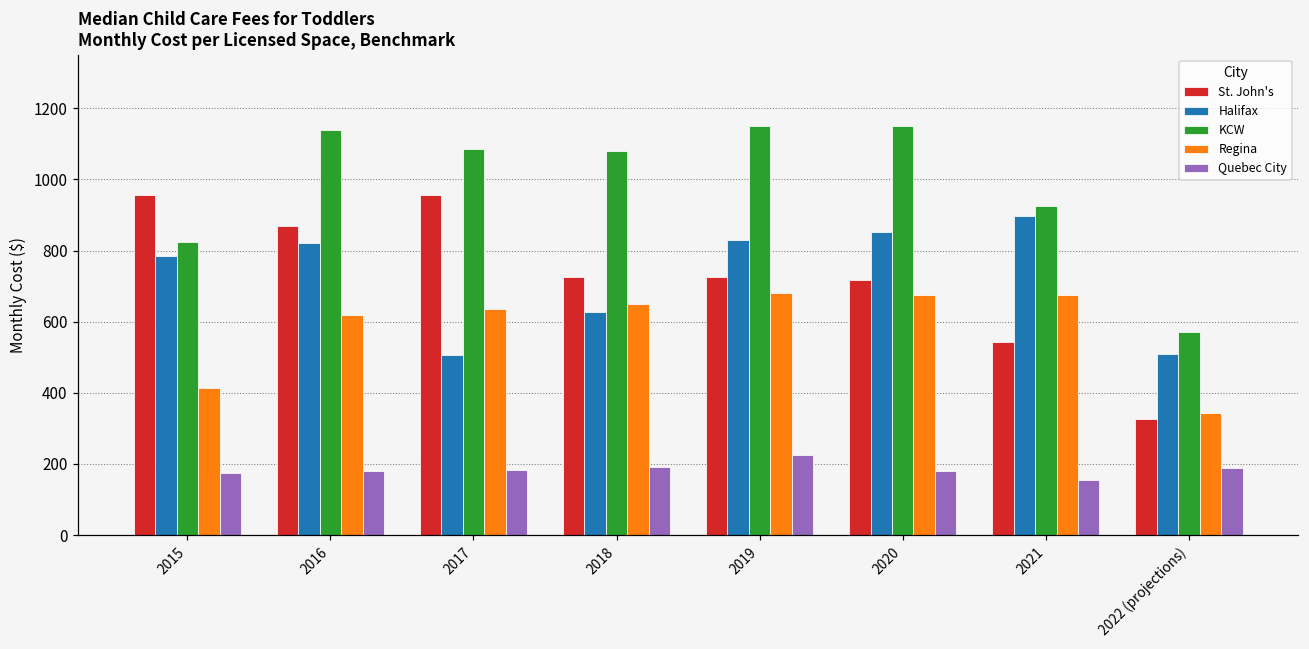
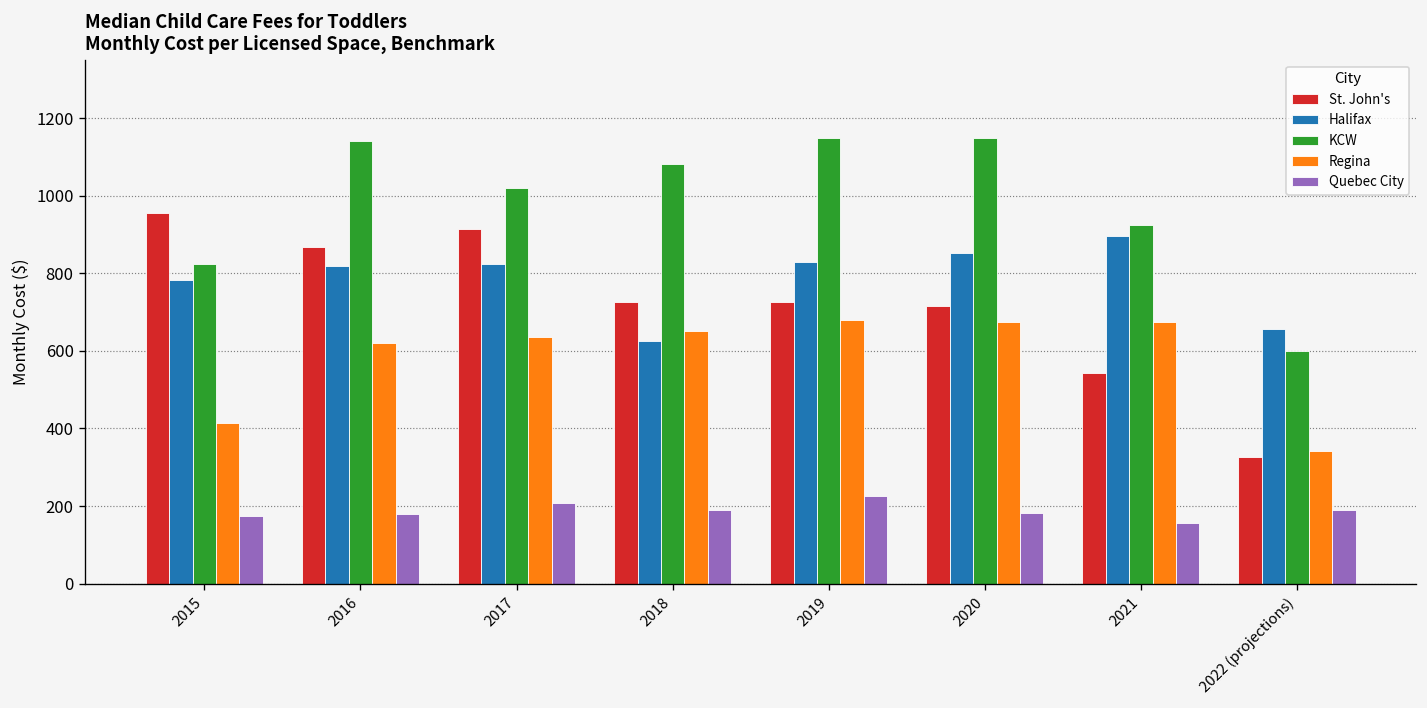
St. John's, 2017: 960 -> 920
Halifax, 2017: 510 -> 830
KCW, 2017: 1090 -> 1020
Quebec City, 2017: 180 -> 210
Halifax, 2022 (projections): 510 -> 660
KCW, 2022 (projections): 570 -> 600
